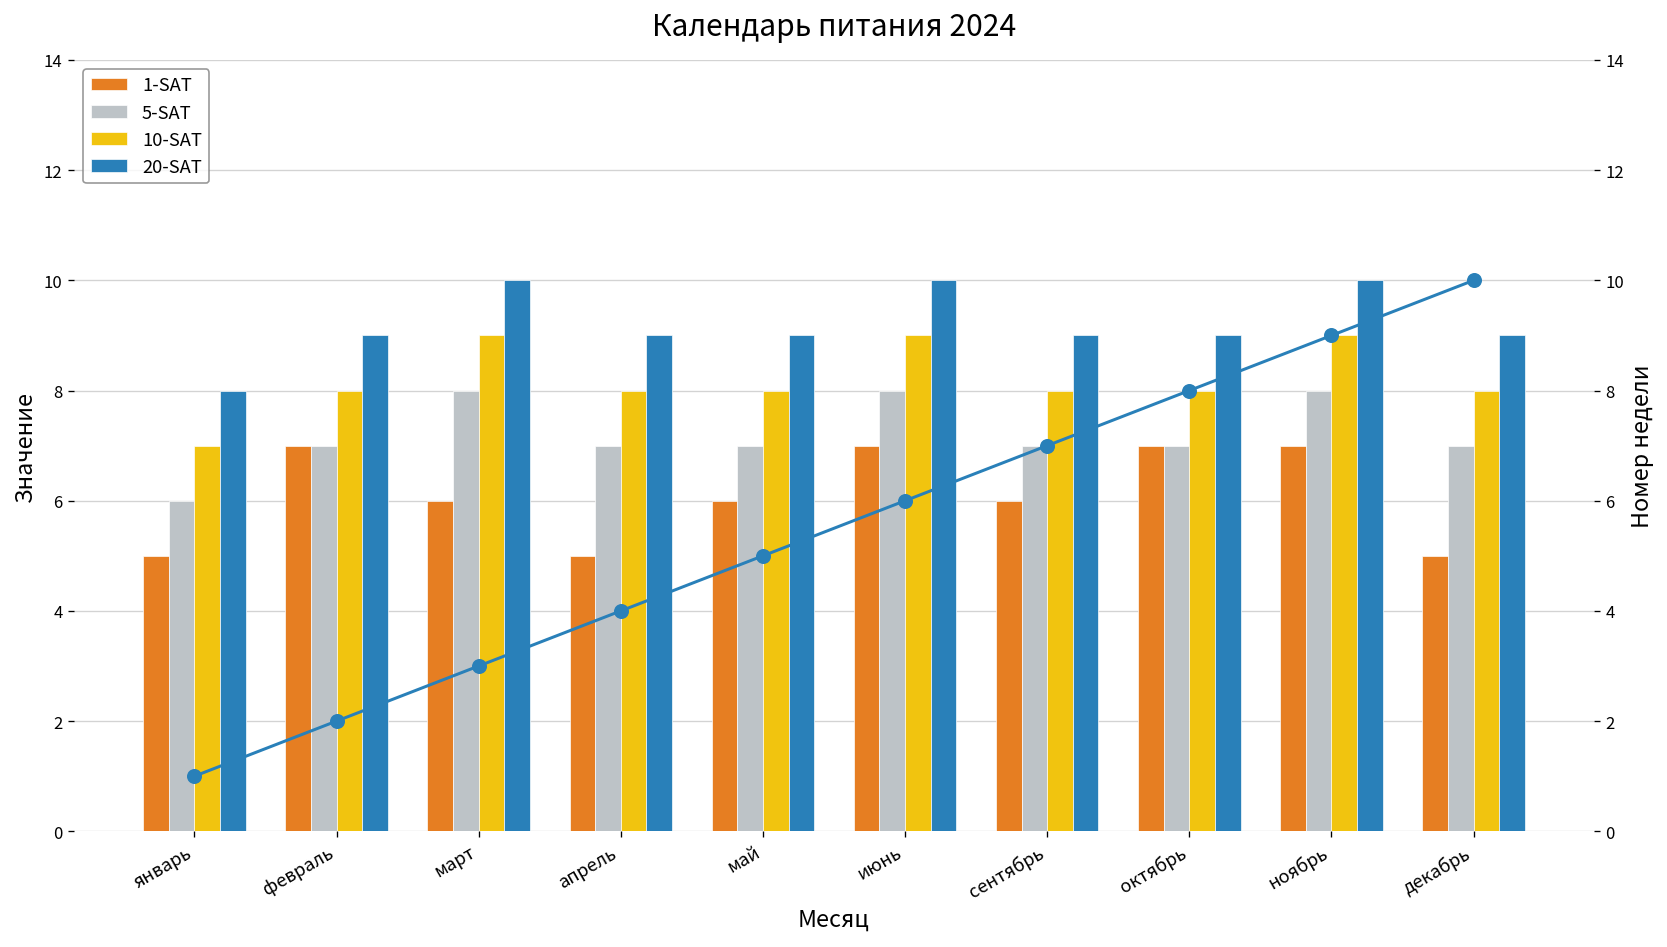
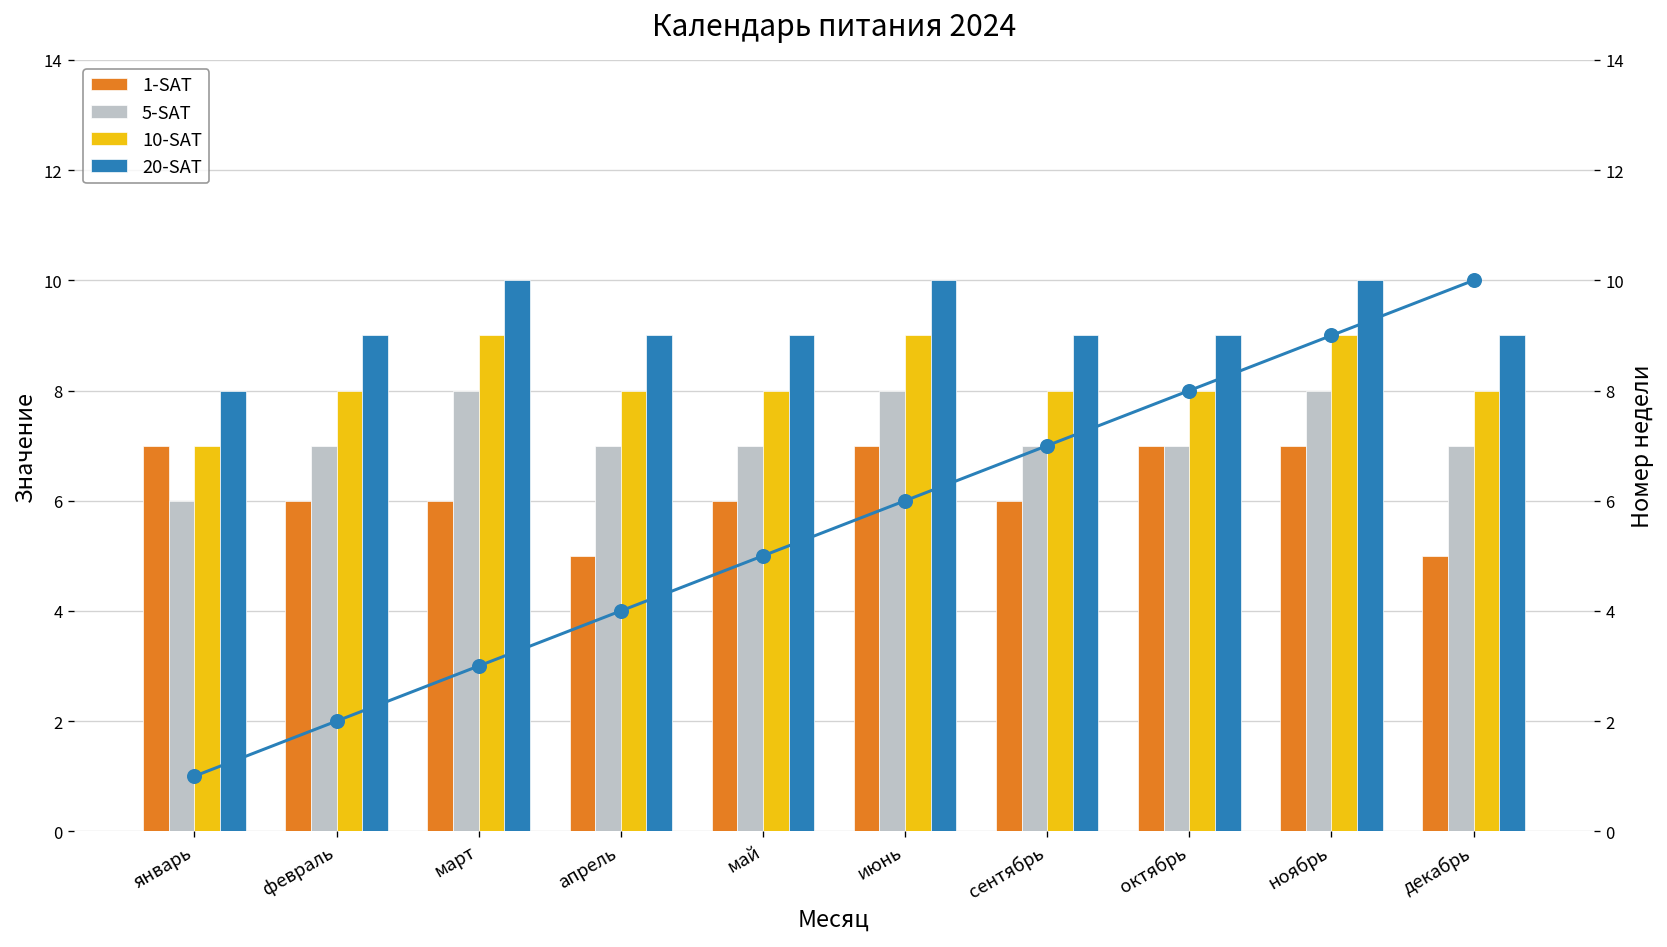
1-SAT, январь: 5 -> 7
1-SAT, февраль: 7 -> 6
